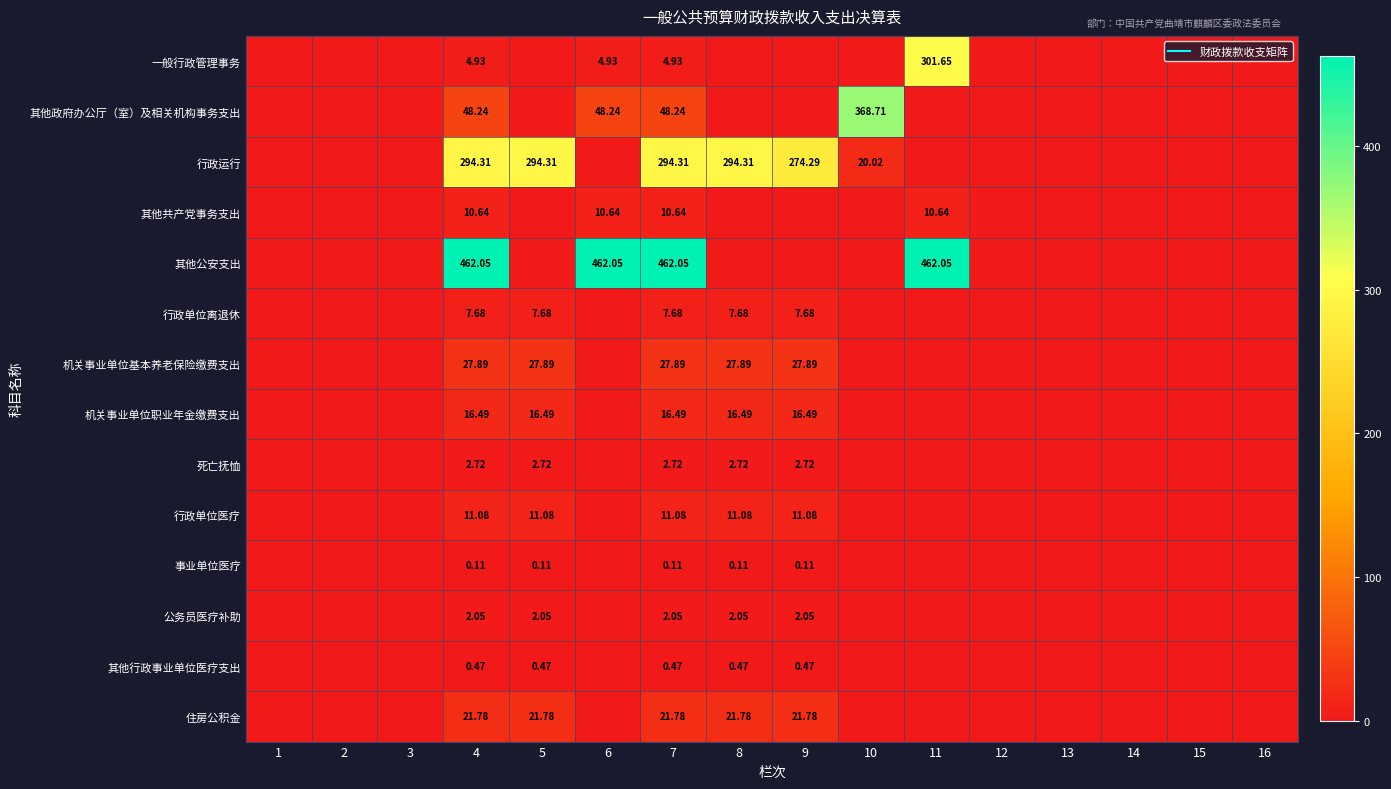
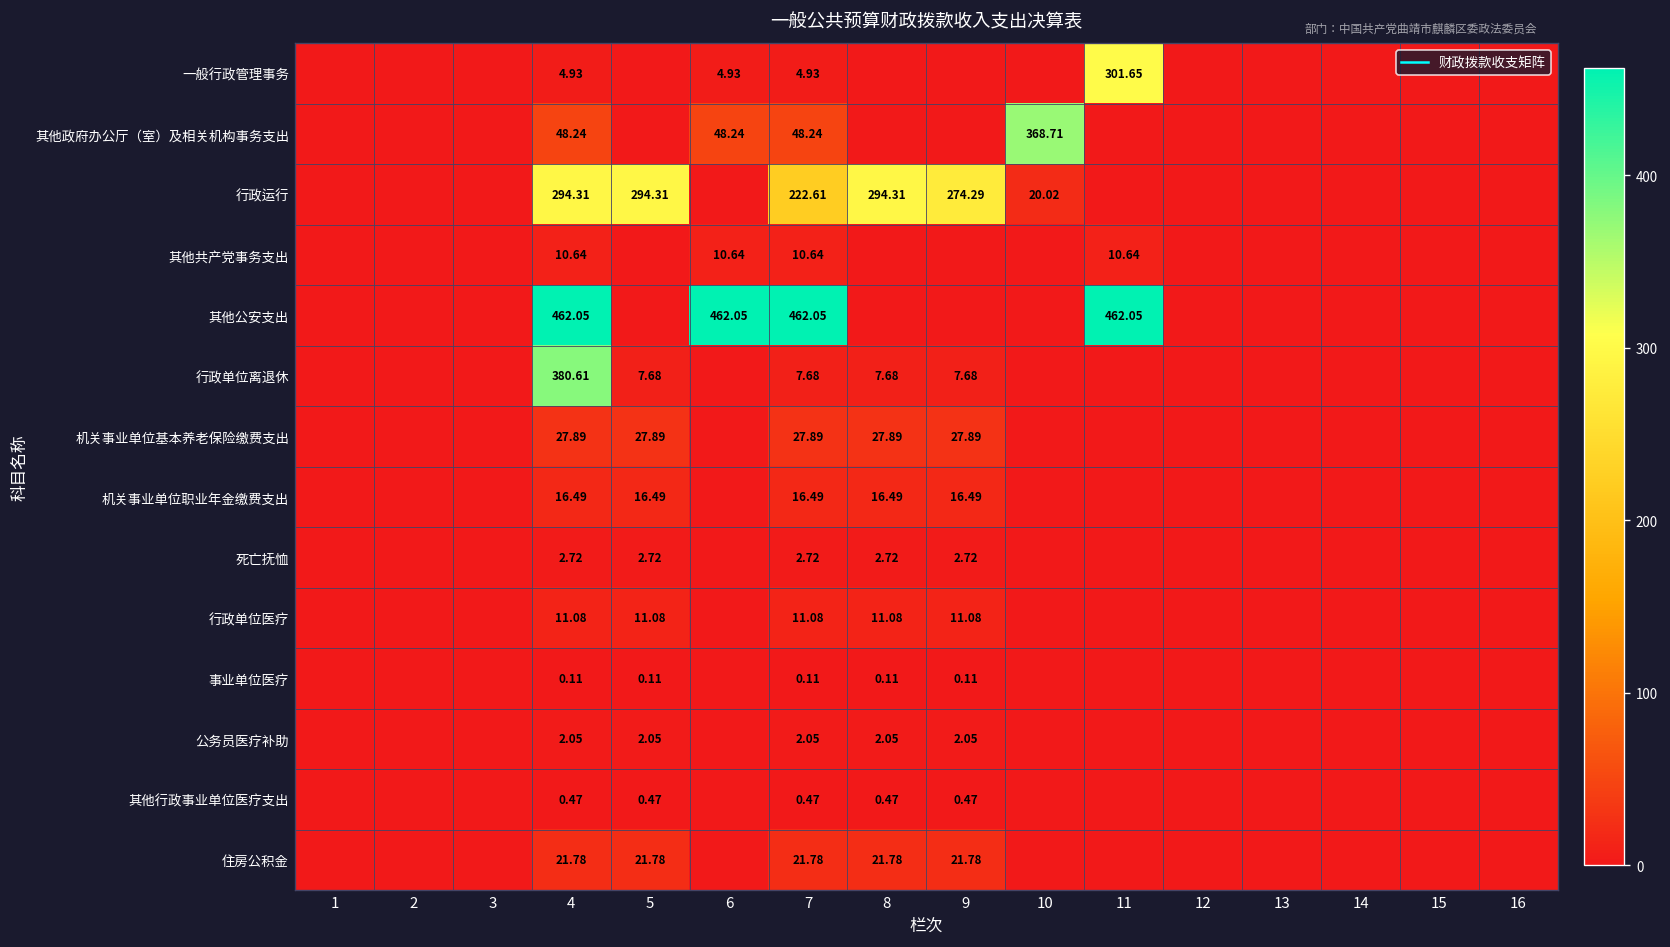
行政运行, 7: 294.31 -> 222.61
行政单位离退休, 4: 7.68 -> 380.61
